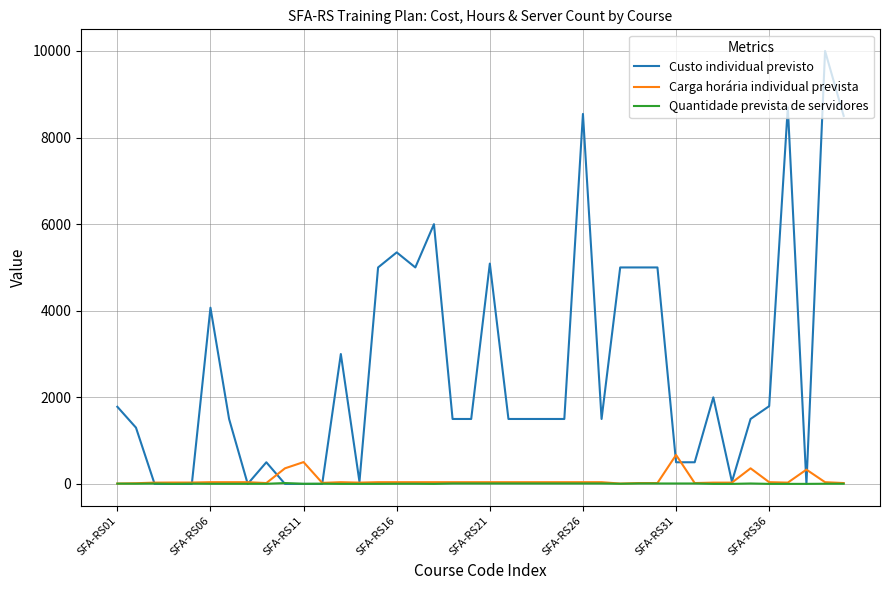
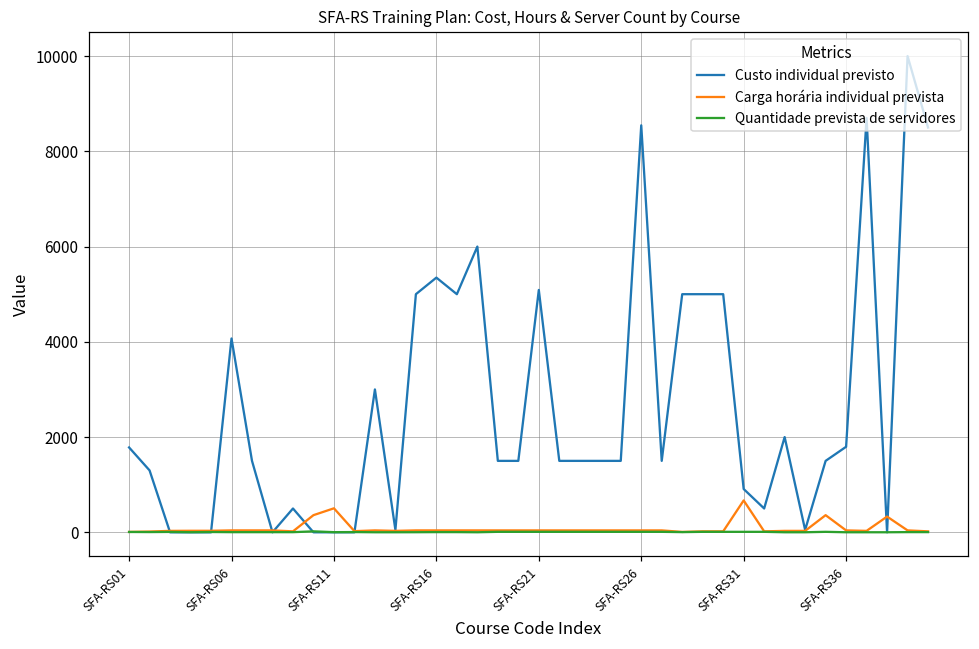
Custo individual previsto, SFA-RS31: 500 -> 900
